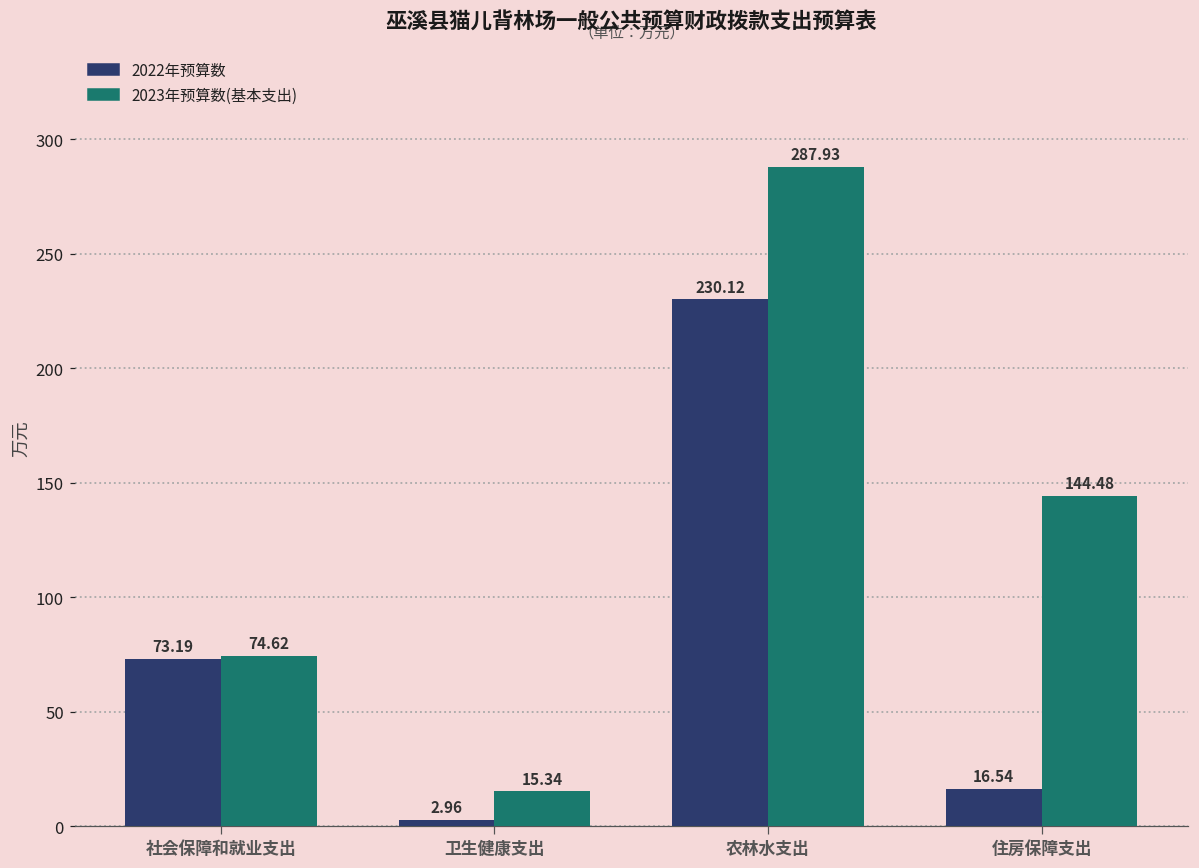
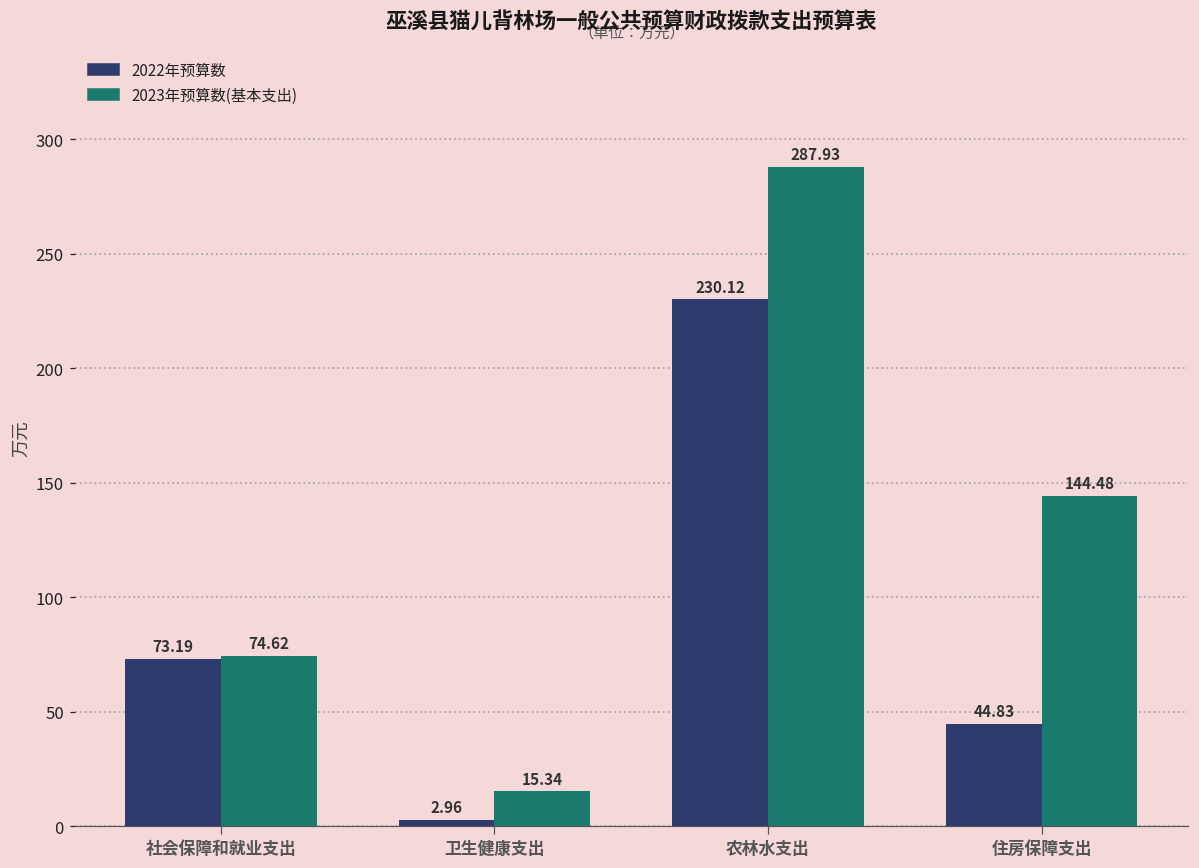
2022年预算数, 住房保障支出: 16.54 -> 44.83
